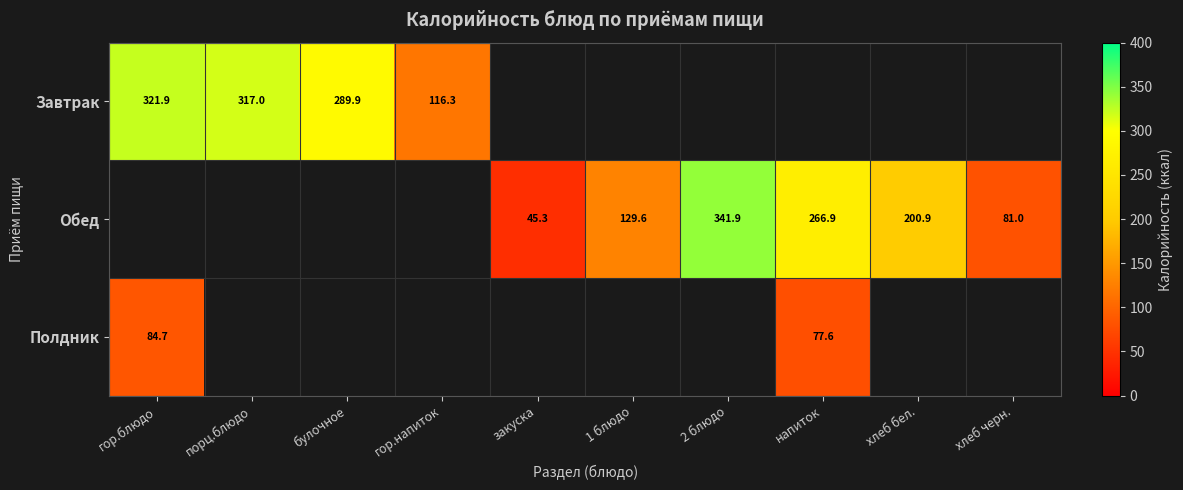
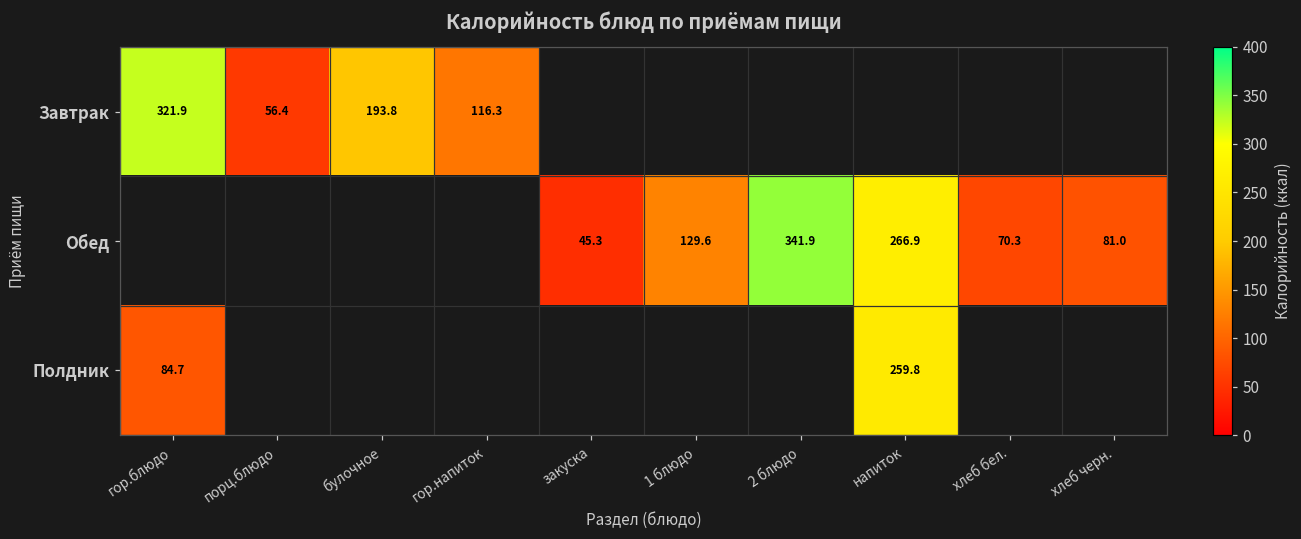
Завтрак, порц.блюдо: 317.0 -> 56.4
Завтрак, булочное: 289.9 -> 193.8
Обед, хлеб бел.: 200.9 -> 70.3
Полдник, напиток: 77.6 -> 259.8
